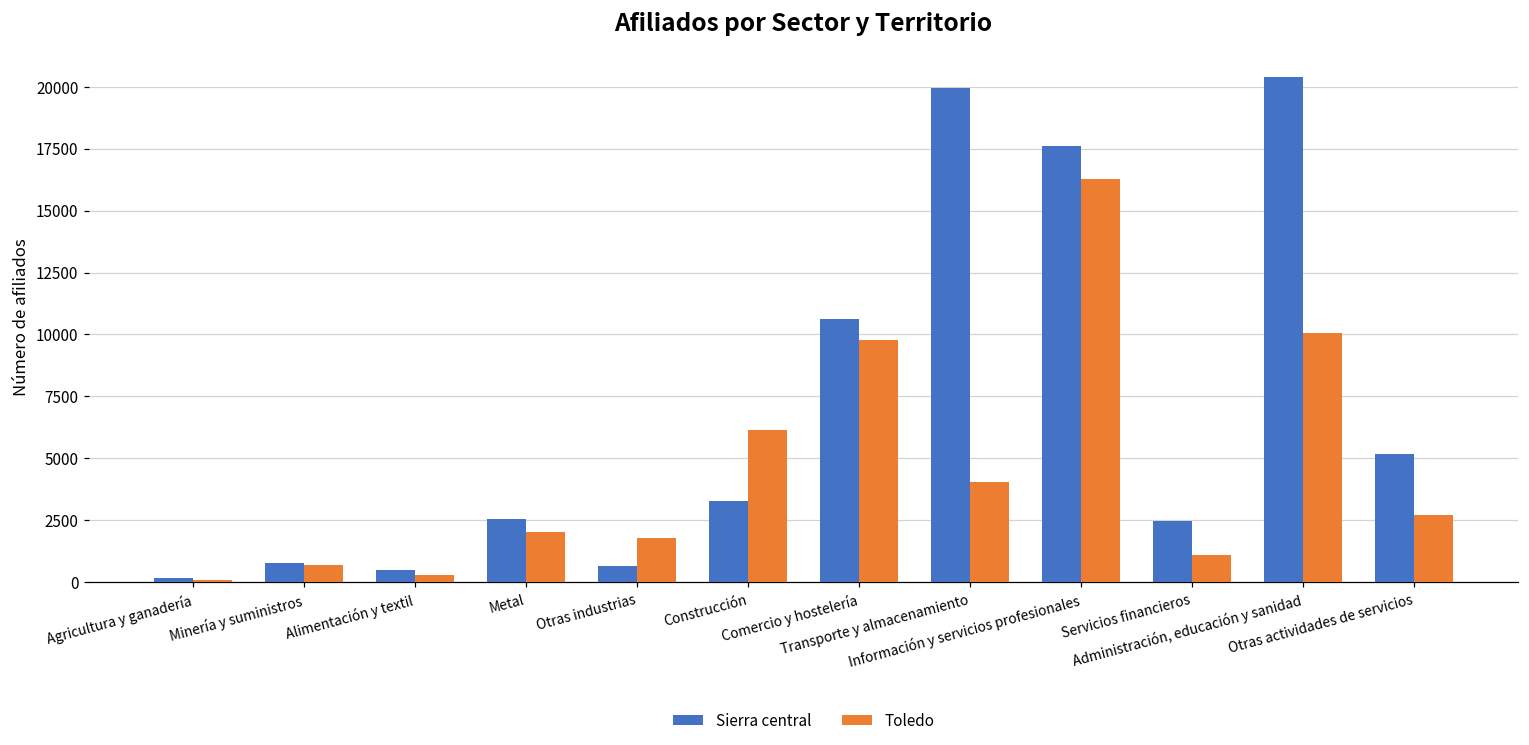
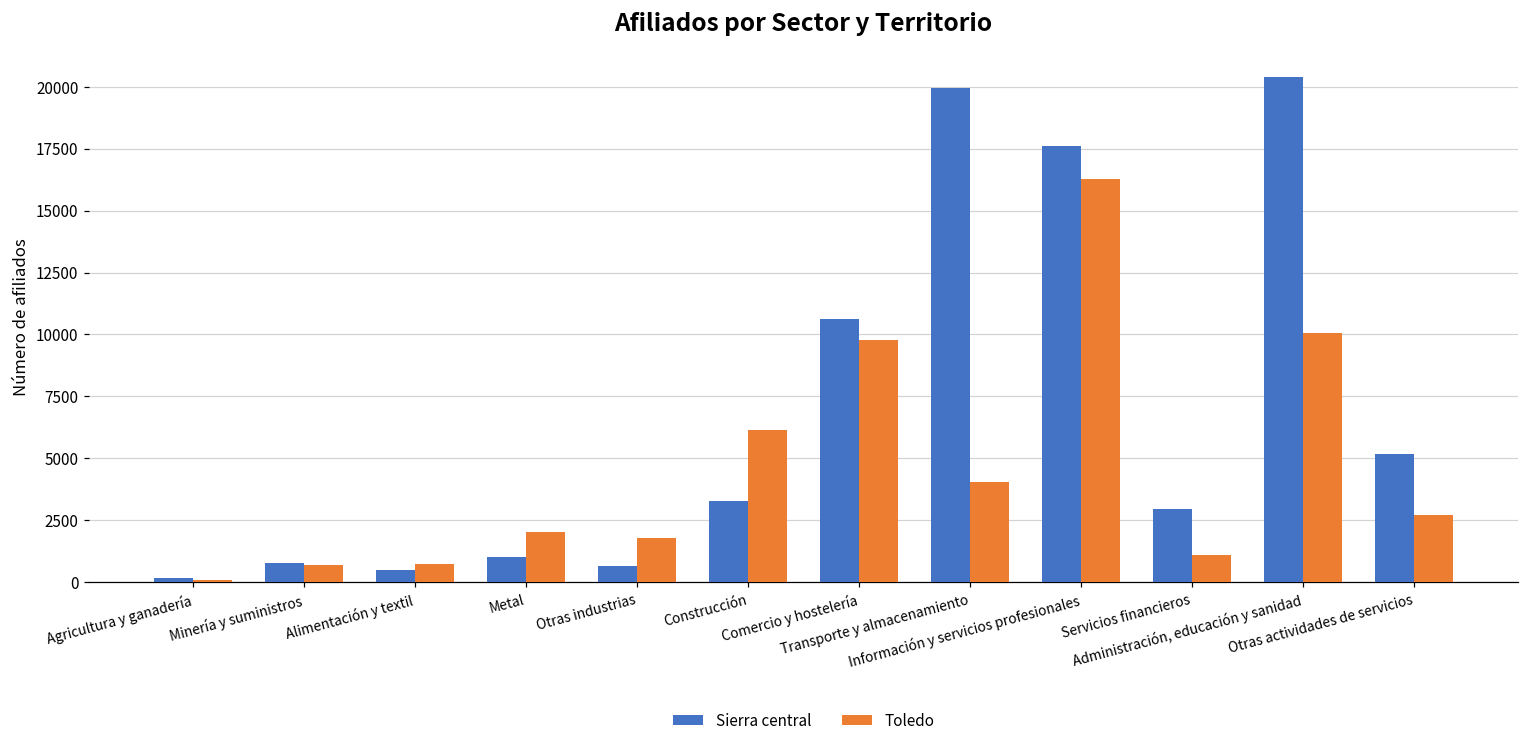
Toledo, Alimentación y textil: 300 -> 700
Sierra central, Metal: 2500 -> 1000
Sierra central, Servicios financieros: 2500 -> 3000
